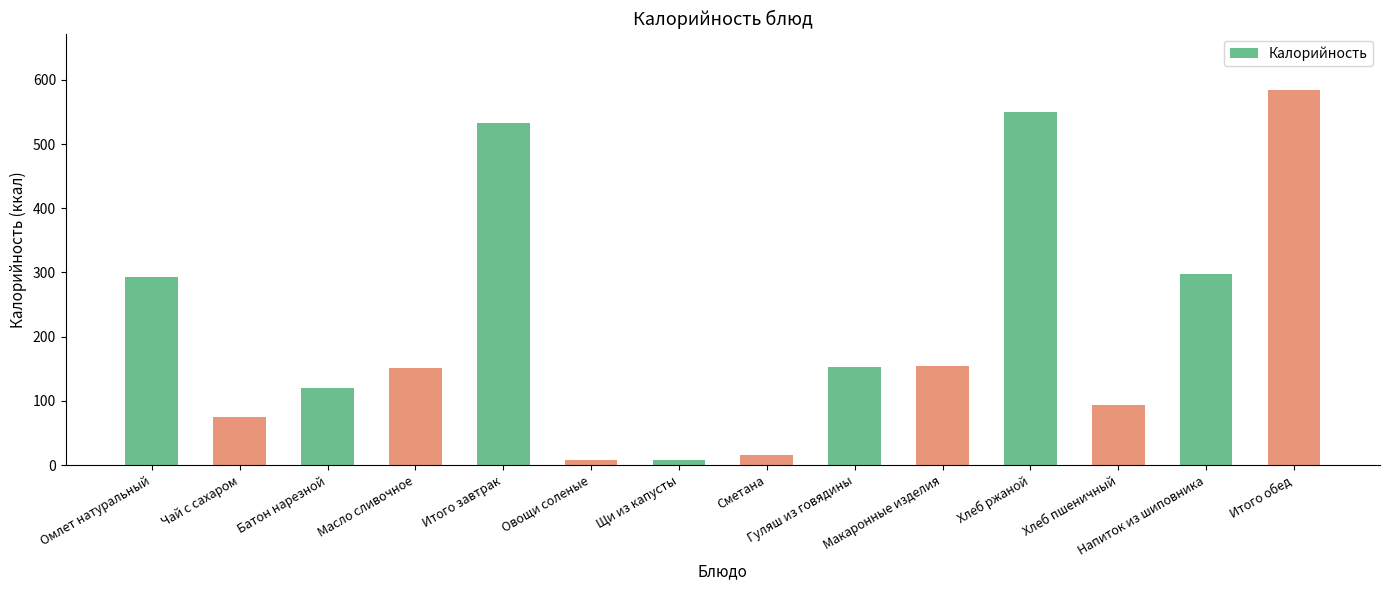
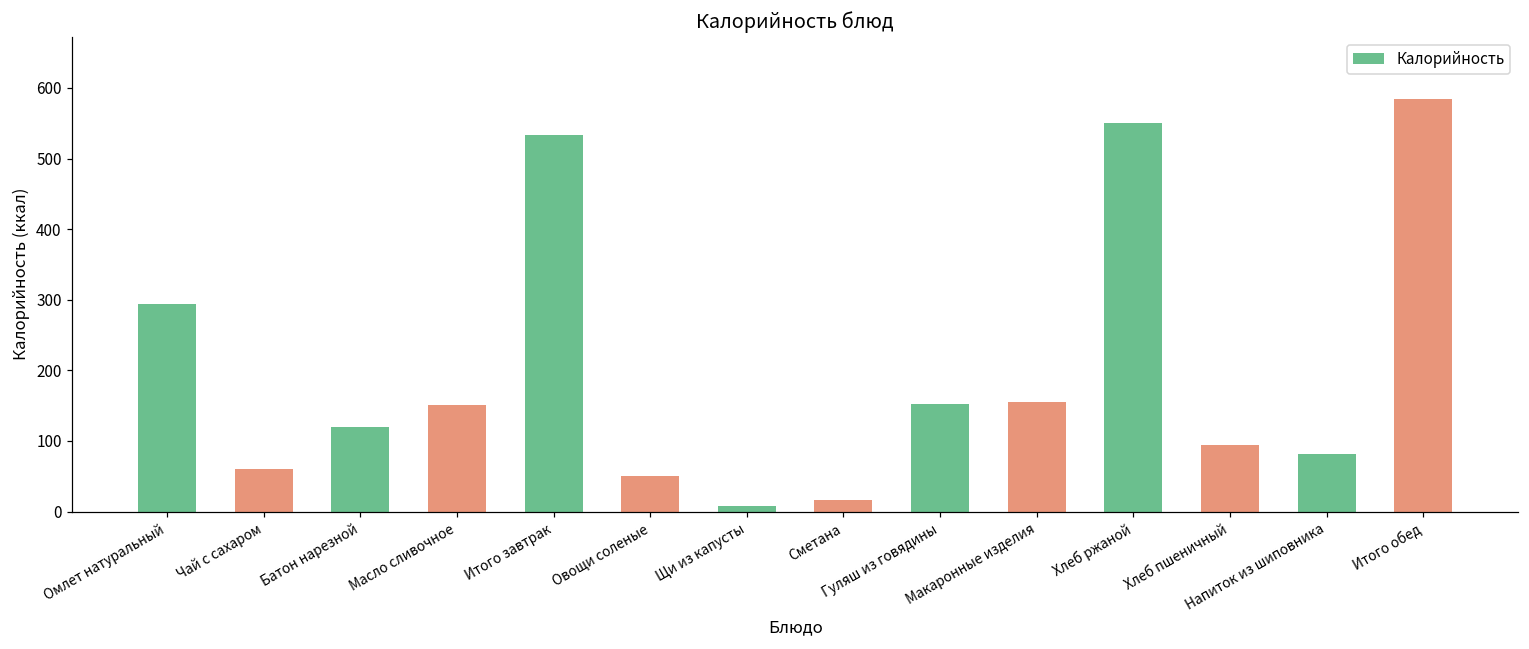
Чай с сахаром: 70 -> 60
Овощи соленые: 10 -> 50
Напиток из шиповника: 300 -> 80
